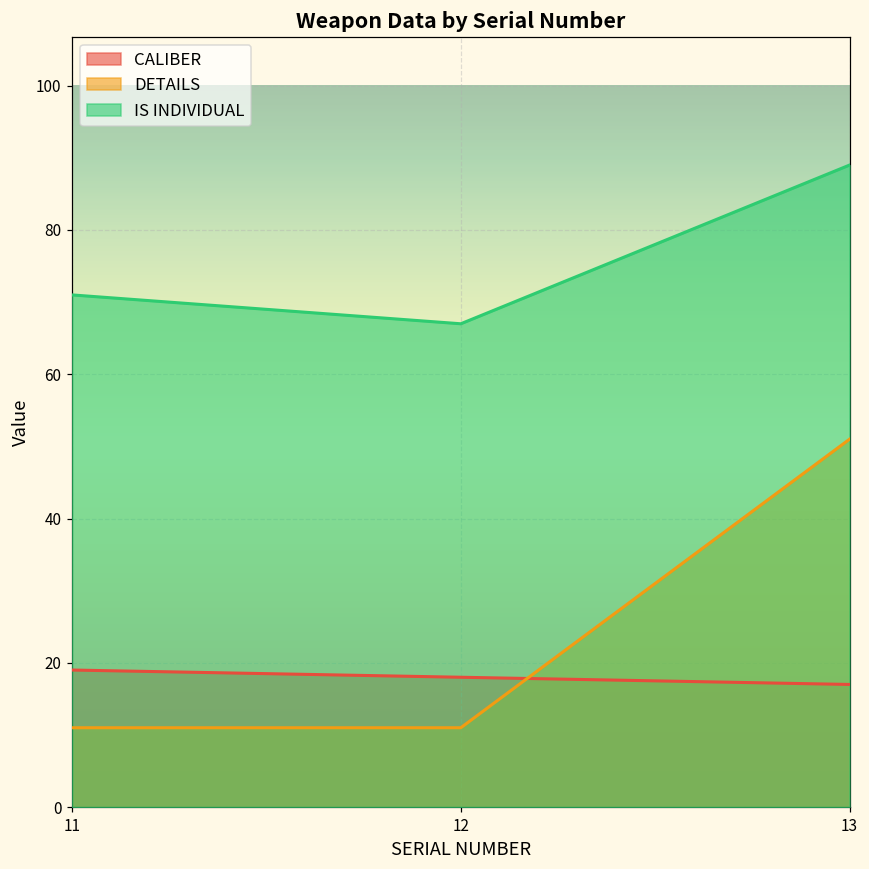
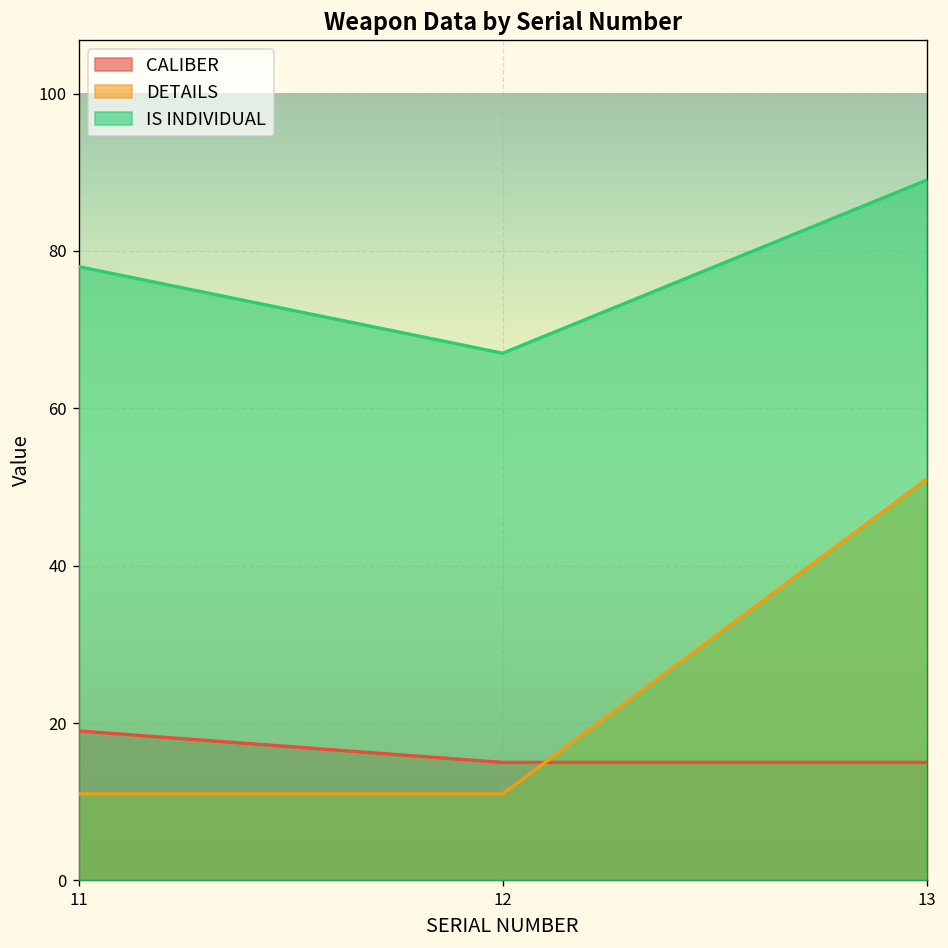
IS INDIVIDUAL, 11: 71 -> 78
CALIBER, 12: 18 -> 15
CALIBER, 13: 17 -> 15
